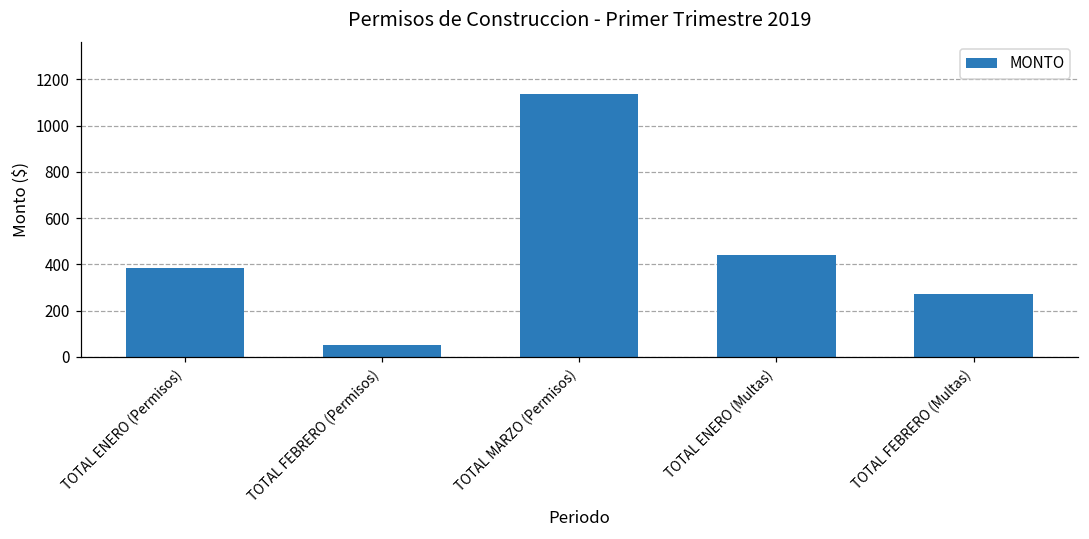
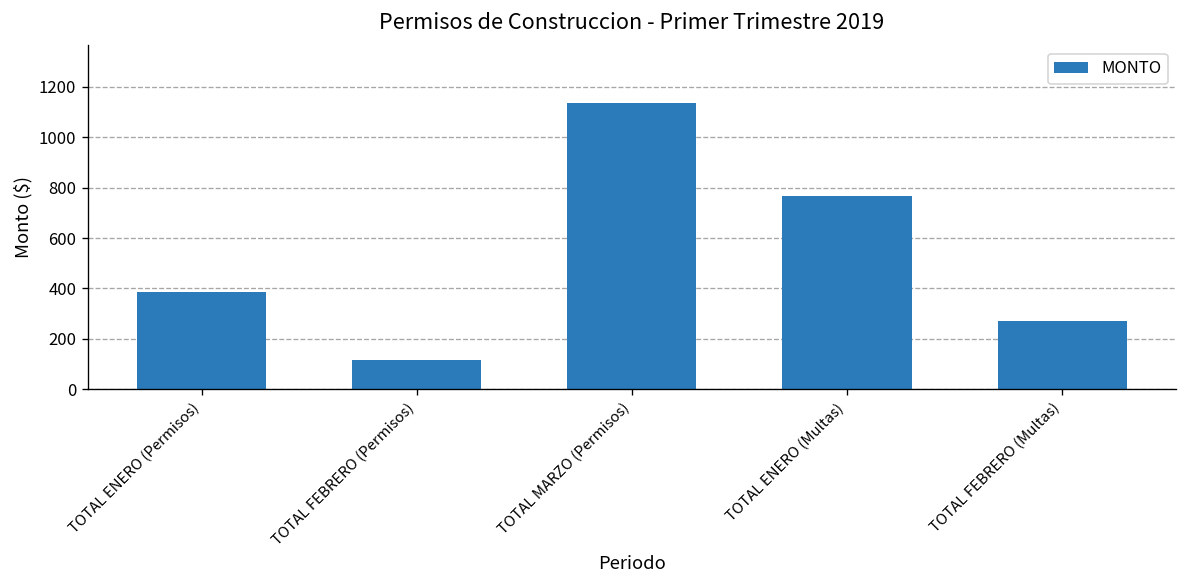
TOTAL FEBRERO (Permisos): 50 -> 120
TOTAL ENERO (Multas): 440 -> 770
